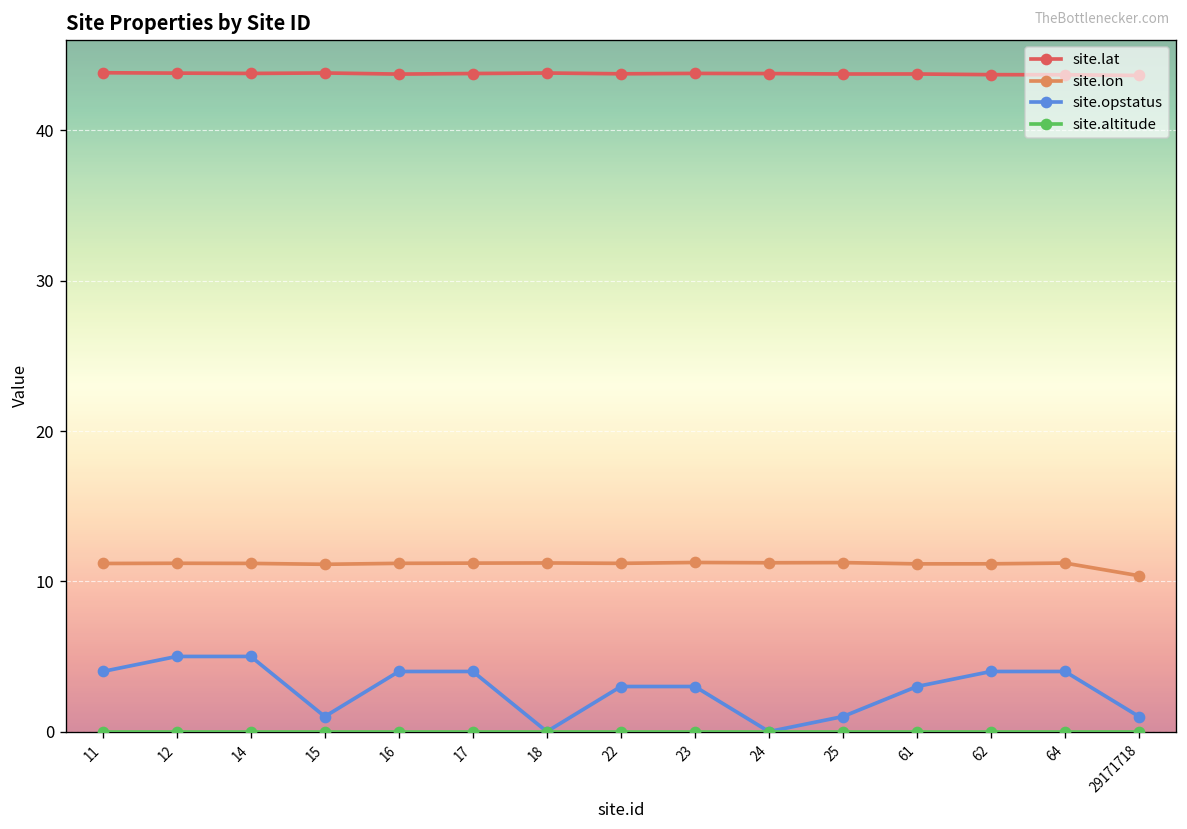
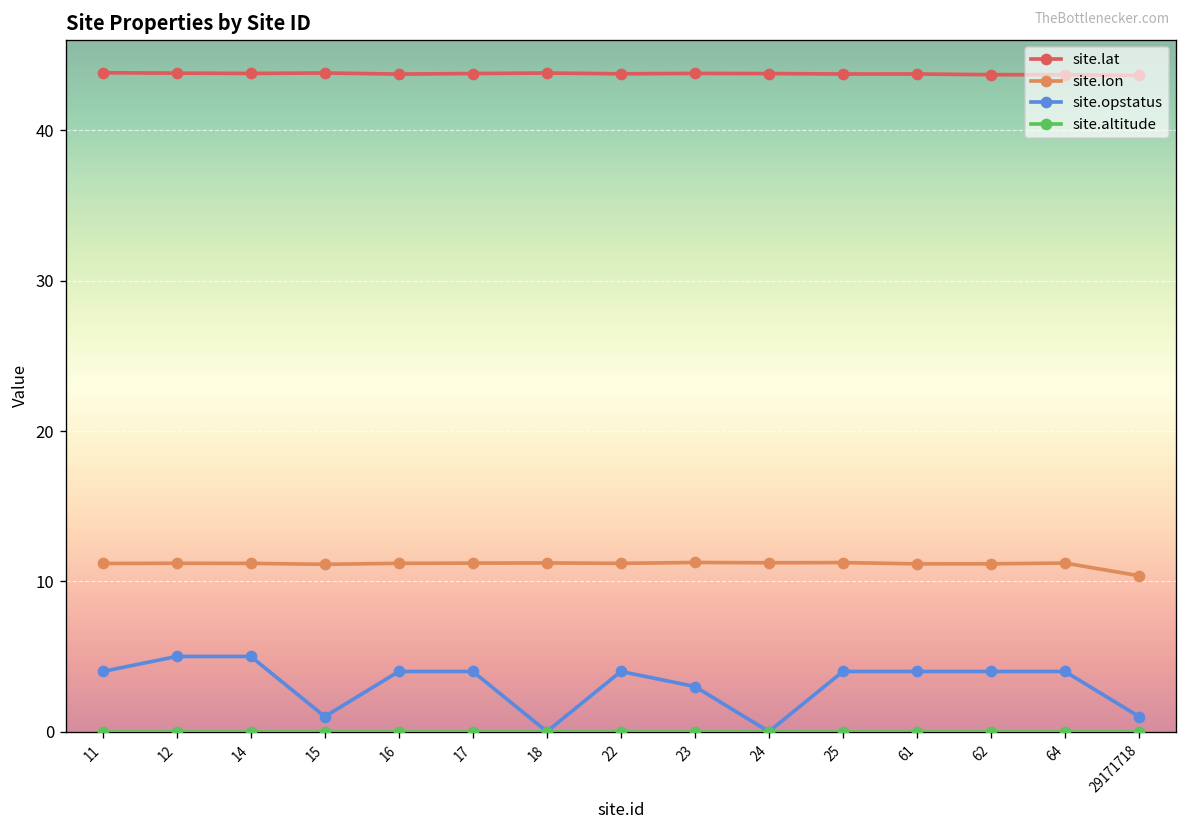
site.opstatus, 22: 3 -> 4
site.opstatus, 25: 1 -> 4
site.opstatus, 61: 3 -> 4
